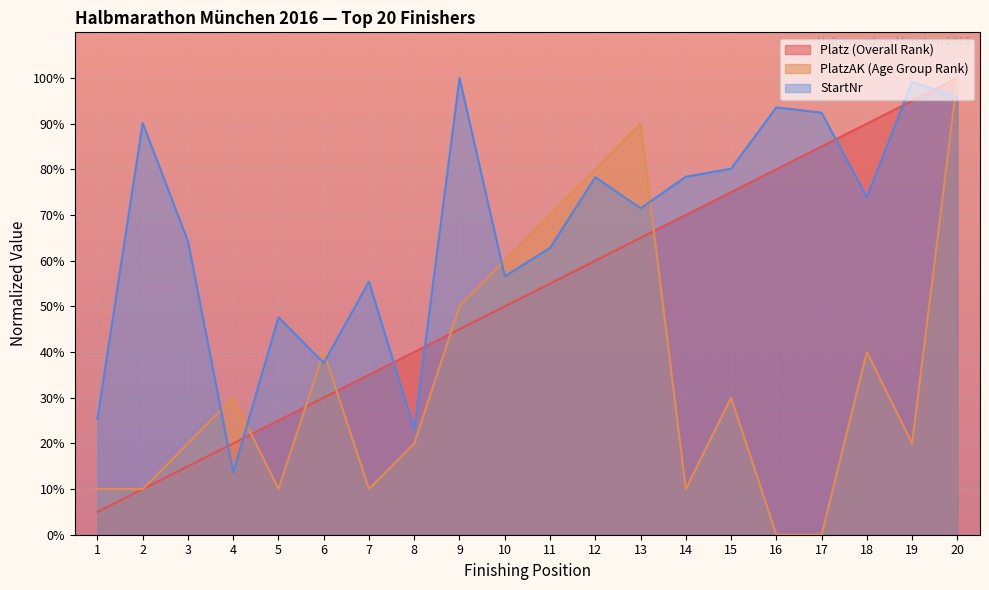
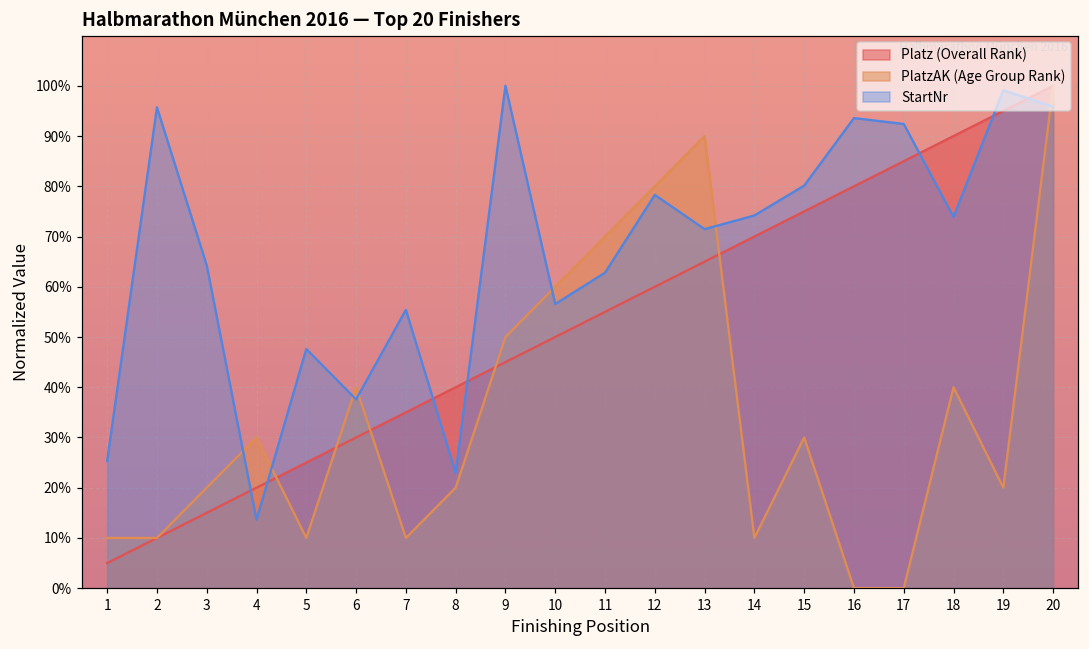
StartNr, 2: 90% -> 96%
StartNr, 14: 78% -> 74%
